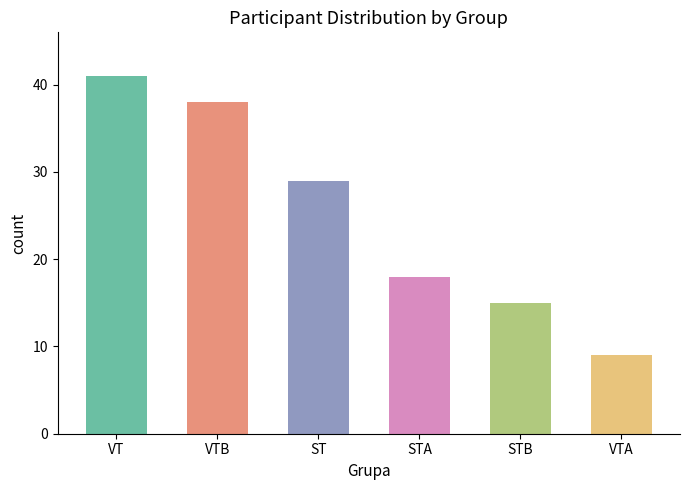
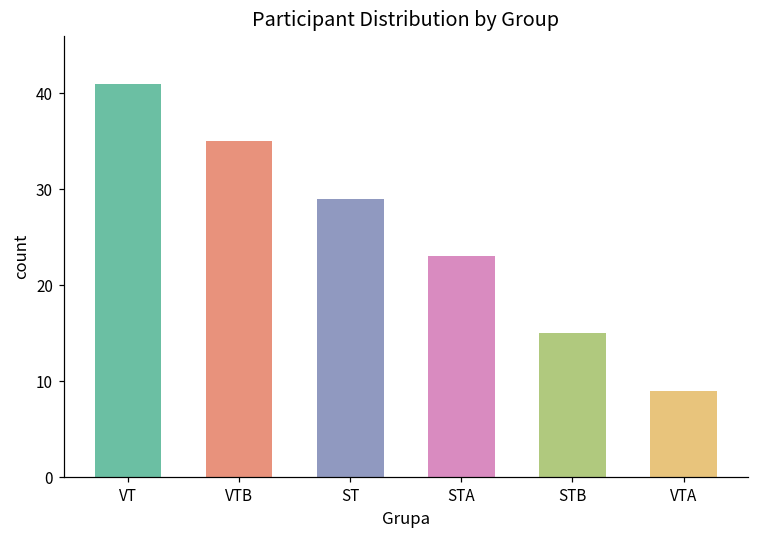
VTB: 38 -> 35
STA: 18 -> 23
